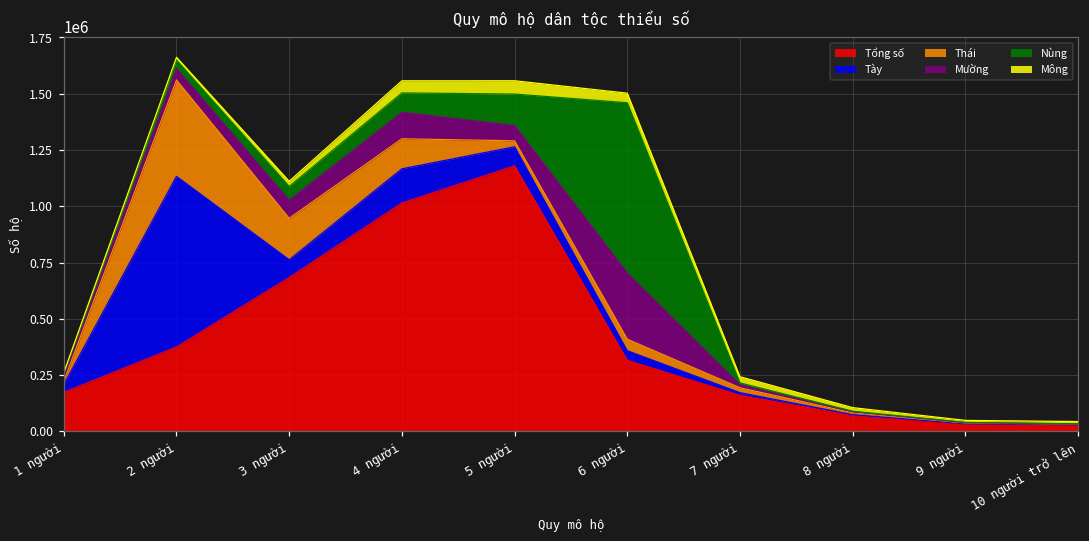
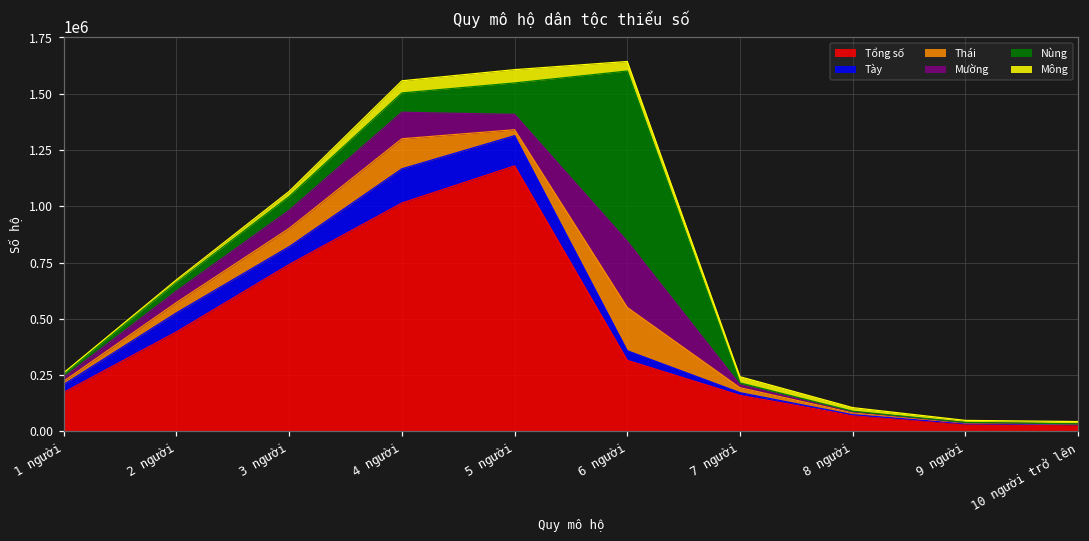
Tổng số, 2 người: 370000 -> 440000
Tày, 2 người: 760000 -> 80000
Thái, 2 người: 430000 -> 50000
Tổng số, 3 người: 680000 -> 740000
Thái, 3 người: 180000 -> 80000
Tày, 5 người: 80000 -> 130000
Thái, 6 người: 50000 -> 190000
